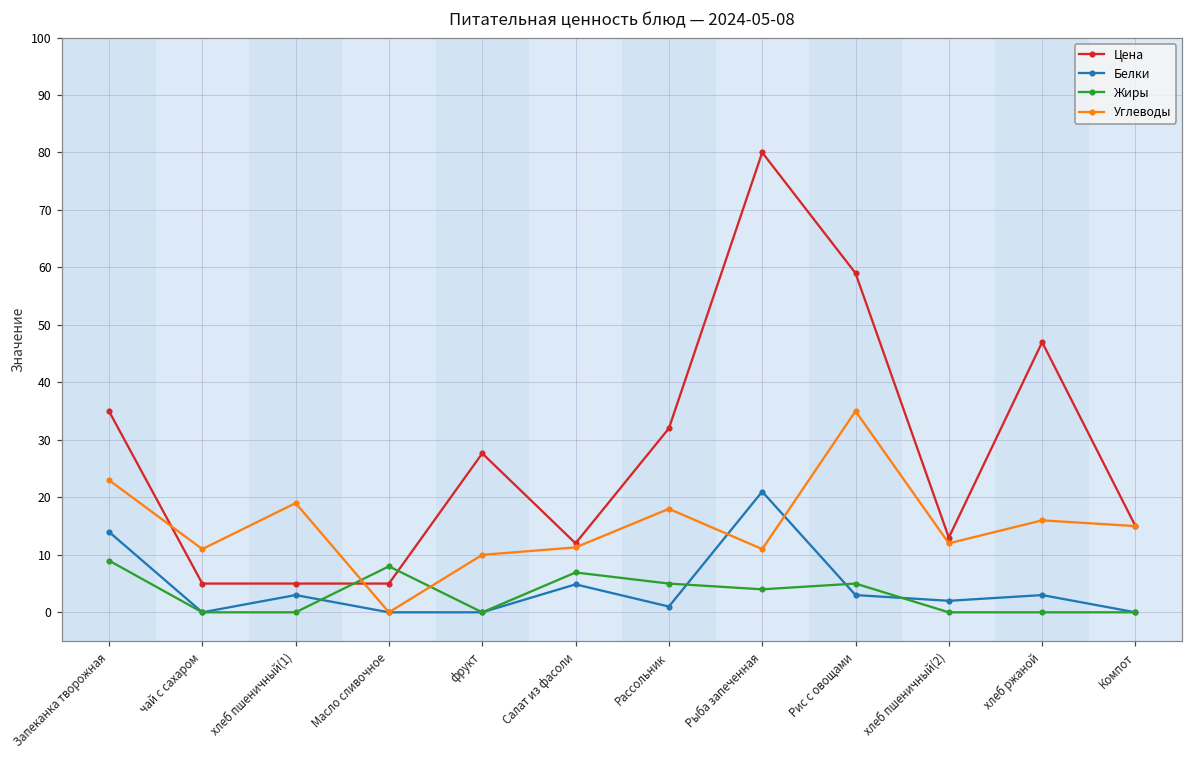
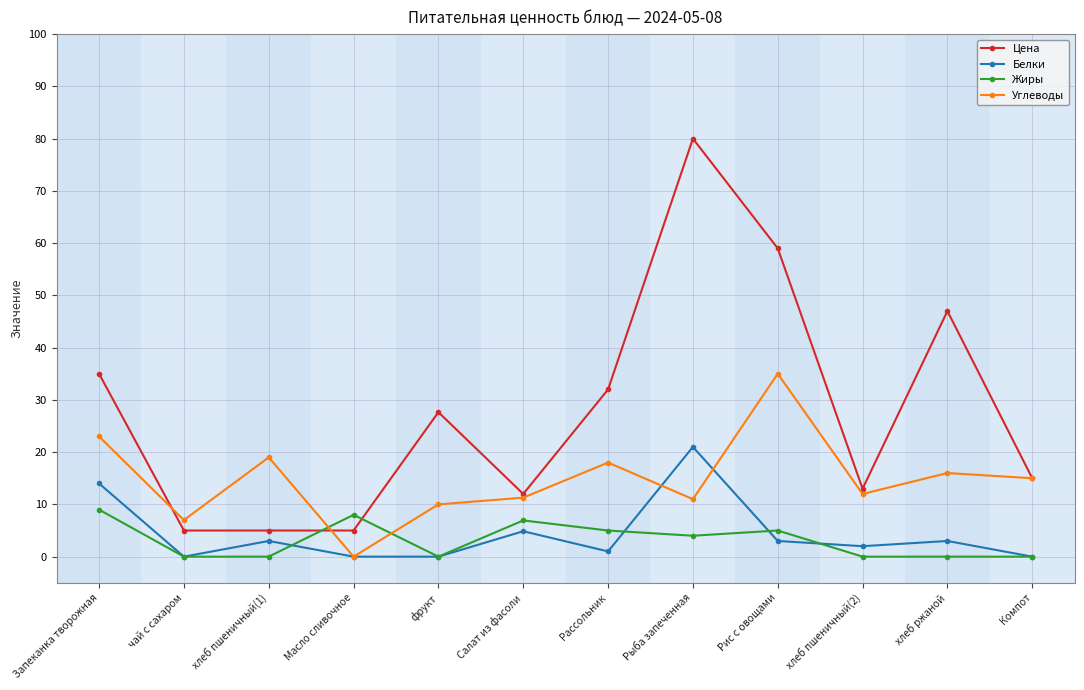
Углеводы, чай с сахаром: 11 -> 7
